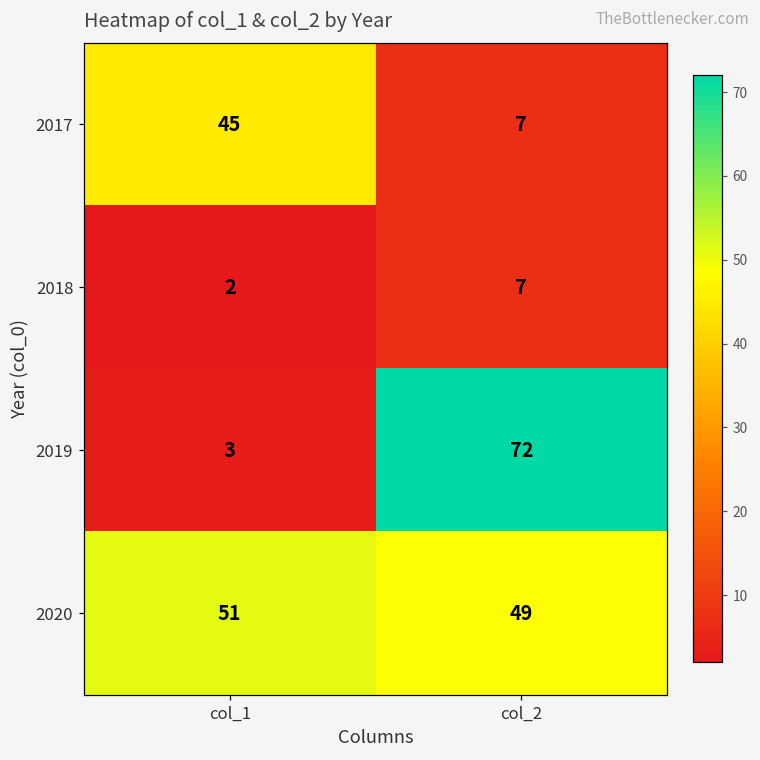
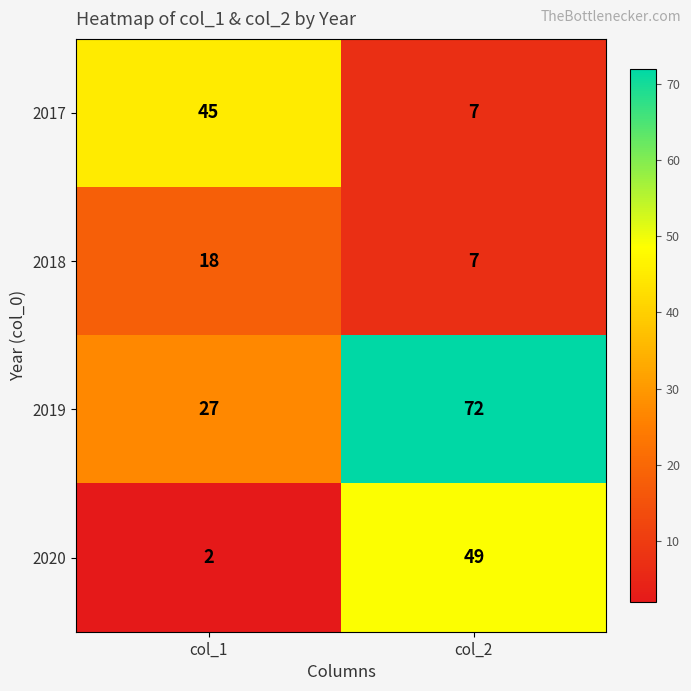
2018, col_1: 2 -> 18
2019, col_1: 3 -> 27
2020, col_1: 51 -> 2
